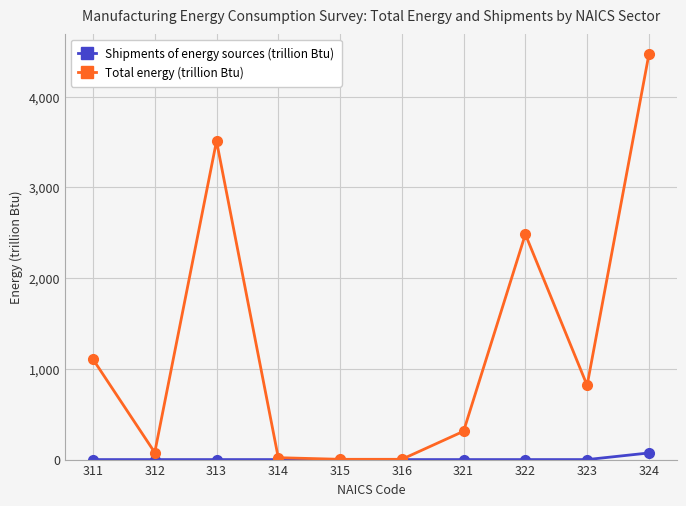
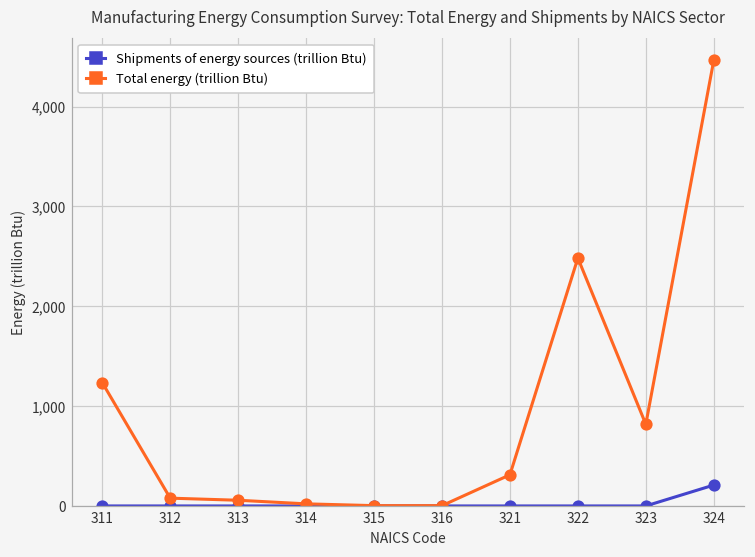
Total energy (trillion Btu), 311: 1,100 -> 1,200
Total energy (trillion Btu), 313: 3,500 -> 100
Shipments of energy sources (trillion Btu), 324: 100 -> 200
